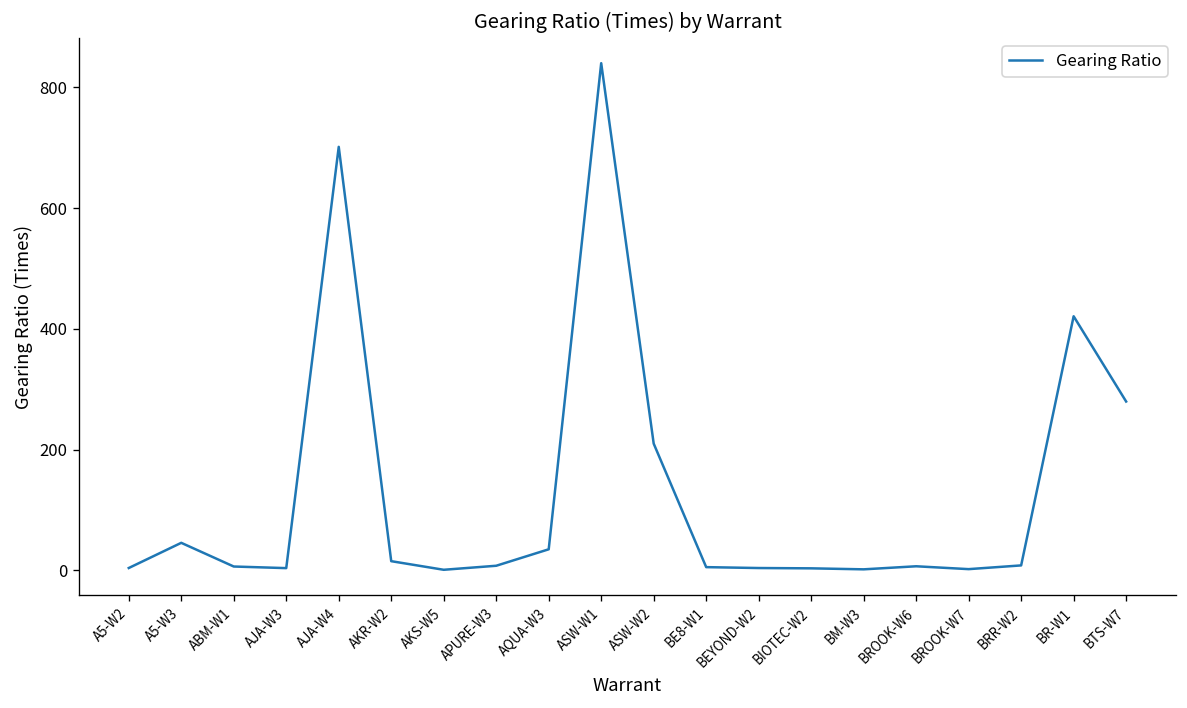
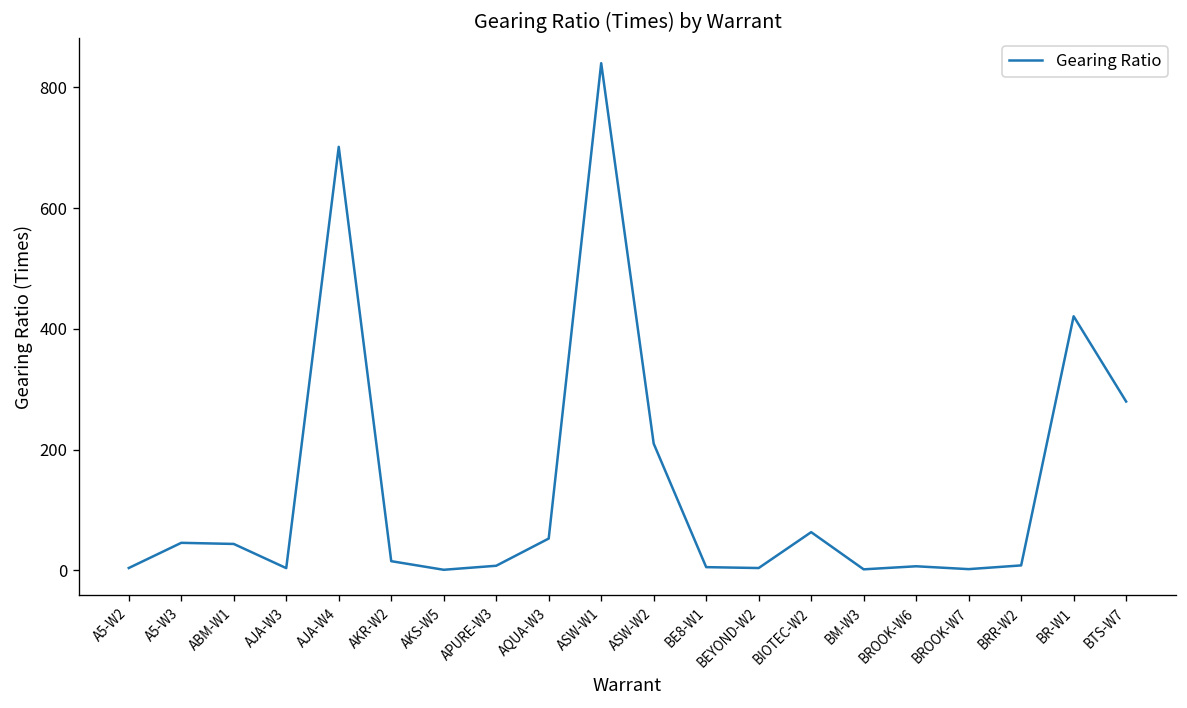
ABM-W1: 10 -> 40
AQUA-W3: 40 -> 50
BIOTEC-W2: 0 -> 60
